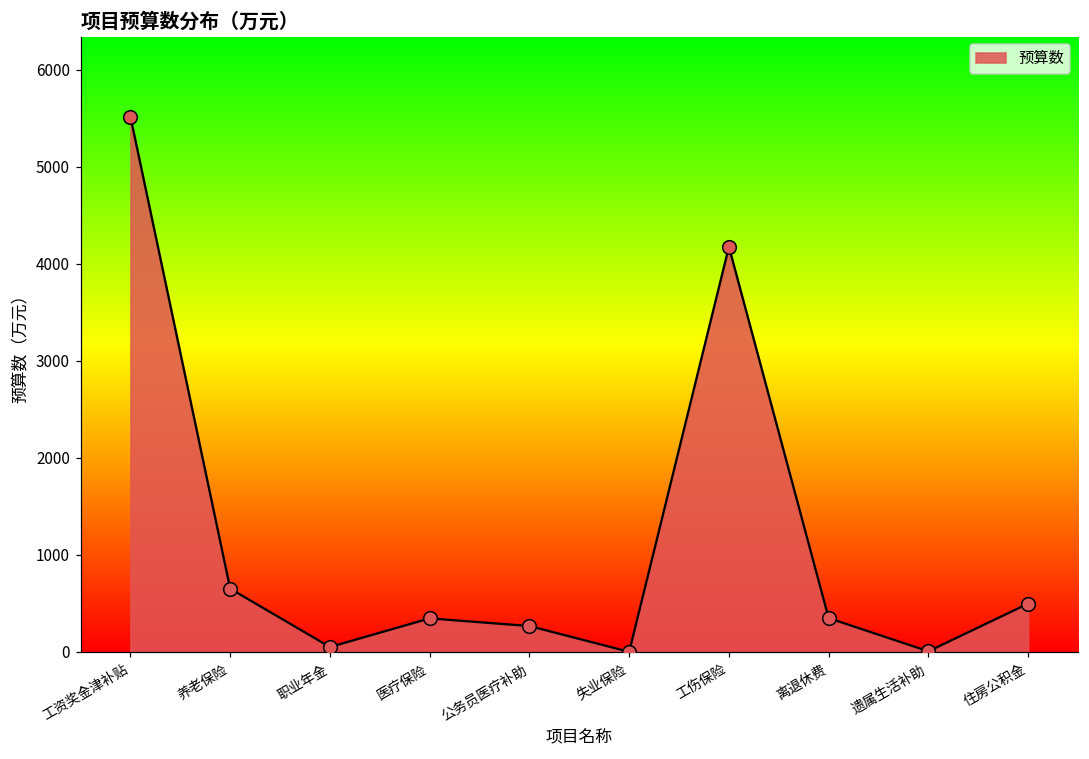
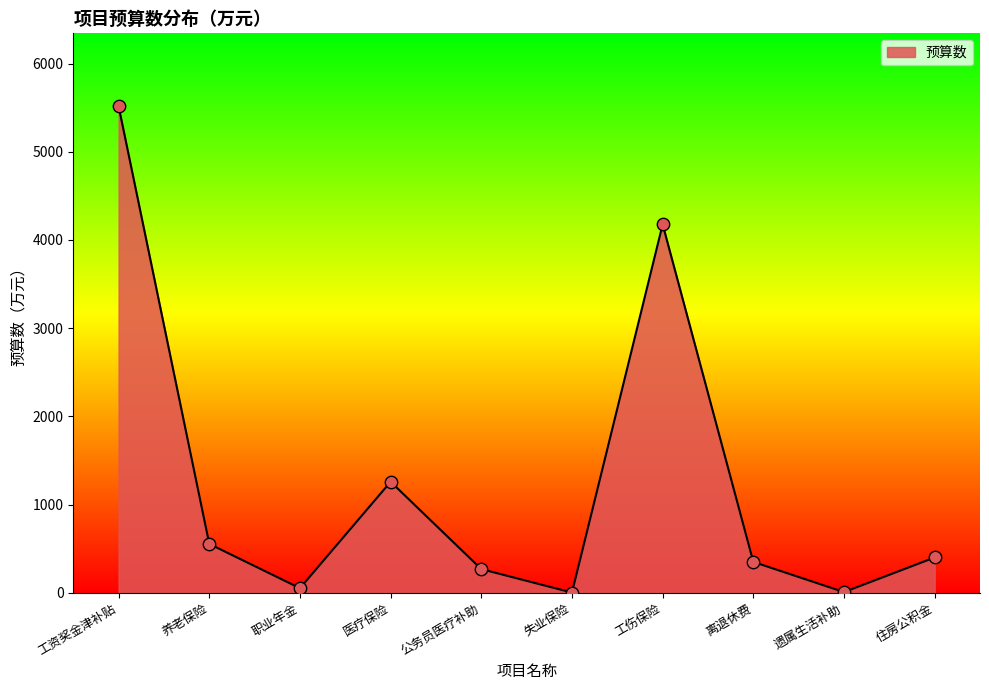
养老保险: 700 -> 600
医疗保险: 300 -> 1300
住房公积金: 500 -> 400
